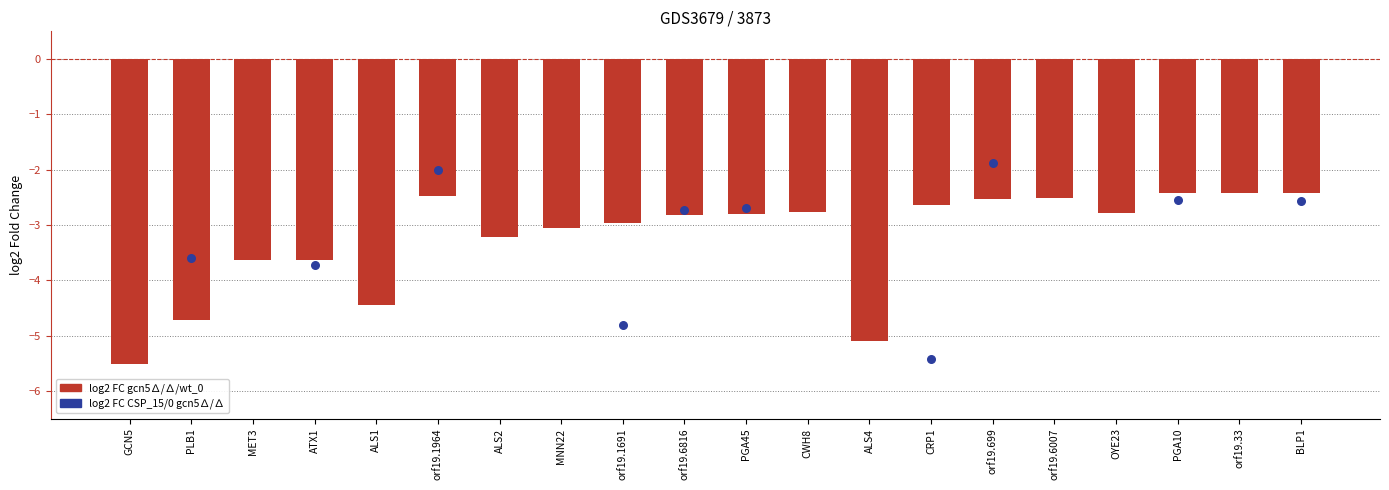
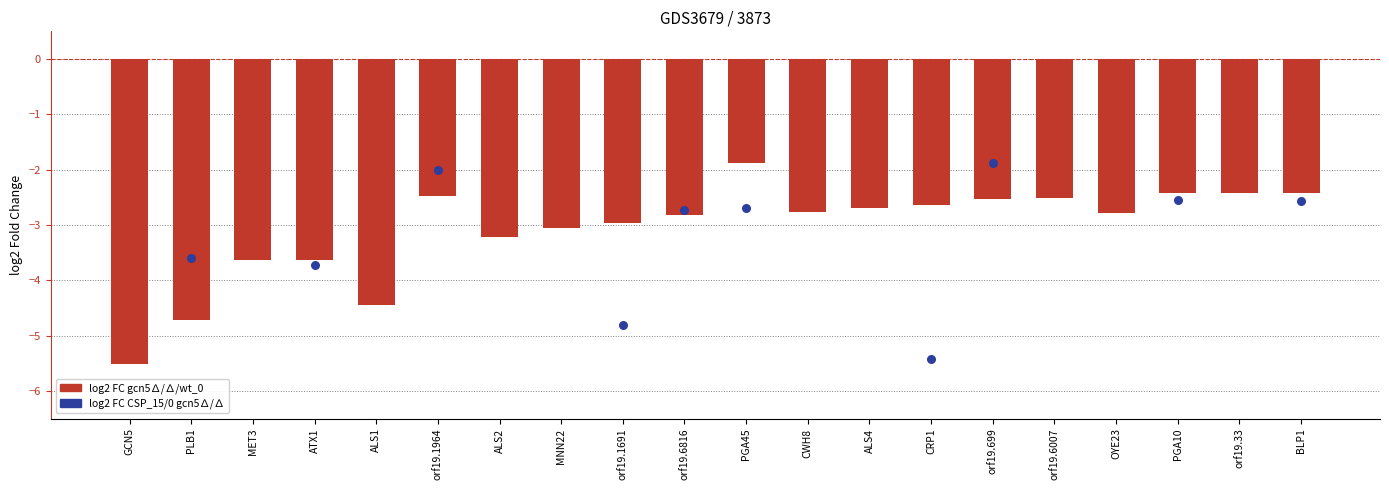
log2 FC gcn5∆/∆/wt_0, PGA45: -2.8 -> -1.9
log2 FC gcn5∆/∆/wt_0, ALS4: -5.1 -> -2.7
